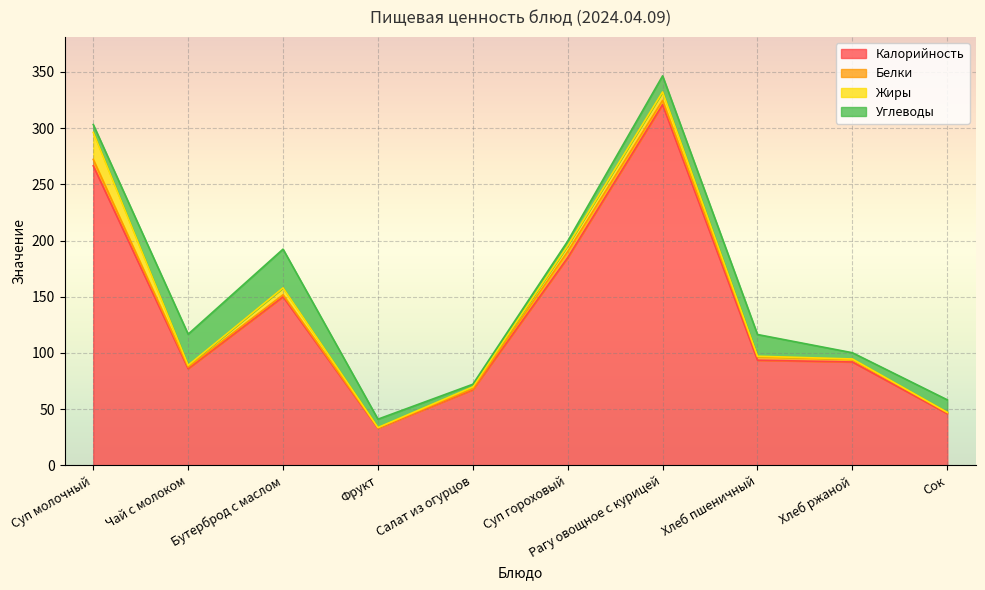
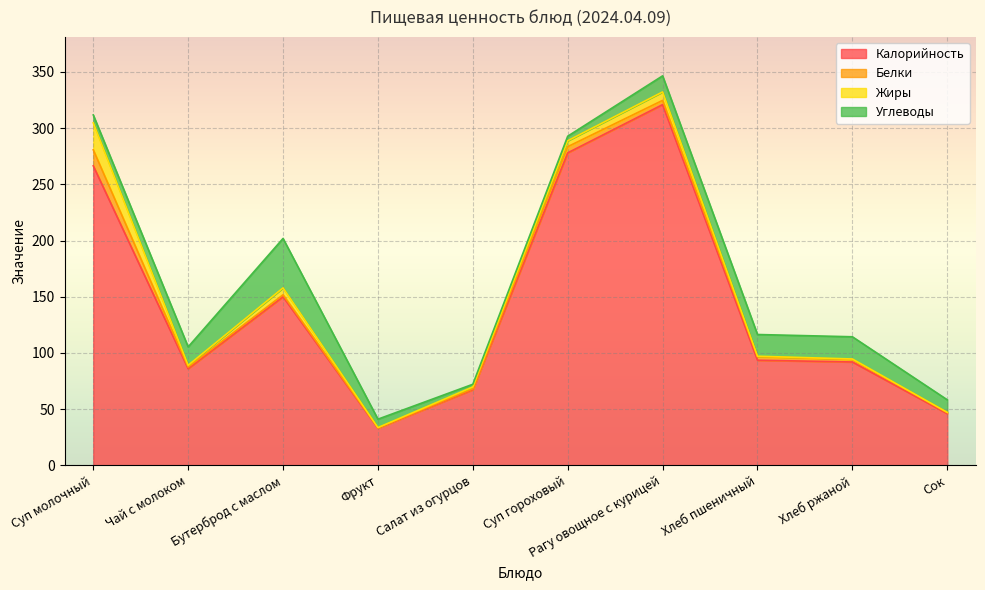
Белки, Суп молочный: 6 -> 14
Углеводы, Чай с молоком: 28 -> 16
Углеводы, Бутерброд с маслом: 35 -> 44
Калорийность, Суп гороховый: 185 -> 278
Углеводы, Хлеб ржаной: 6 -> 20
